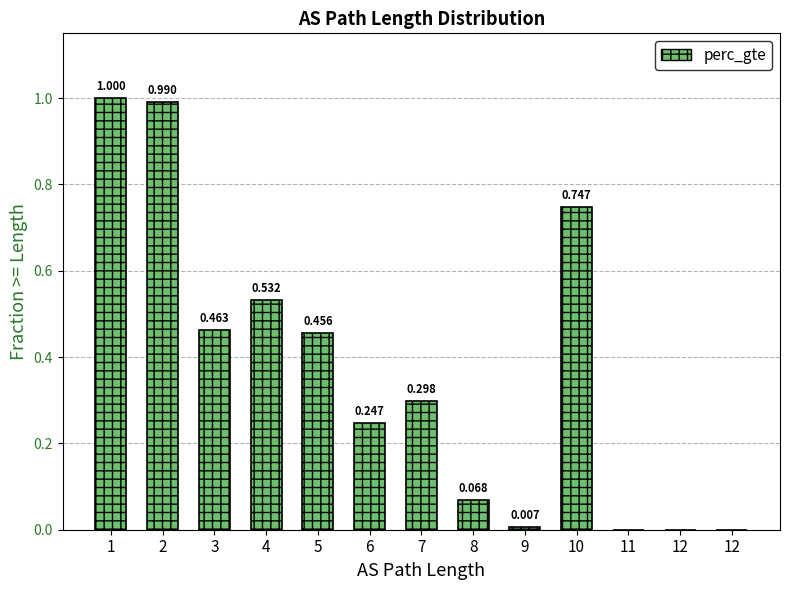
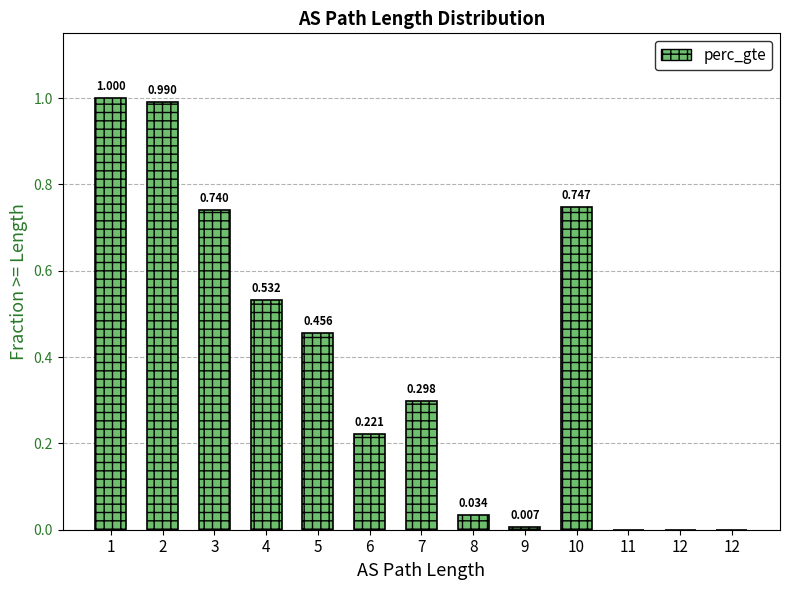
3: 0.463 -> 0.740
6: 0.247 -> 0.221
8: 0.068 -> 0.034
